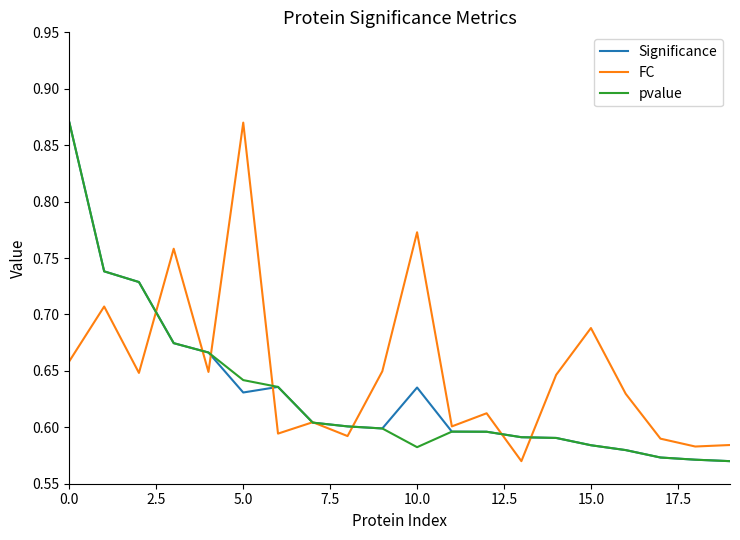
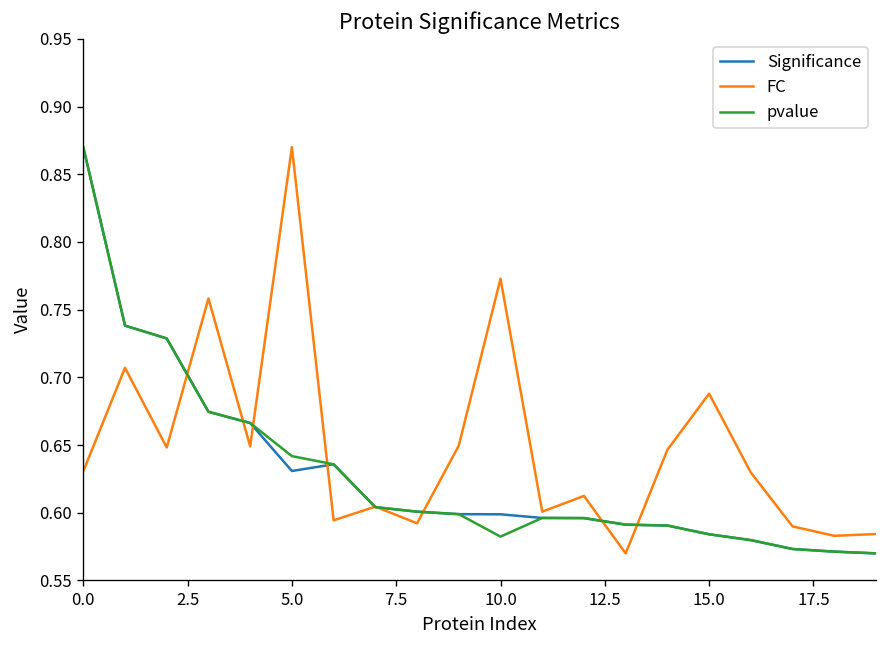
FC, 0.0: 0.659 -> 0.631
Significance, 10.0: 0.635 -> 0.599
